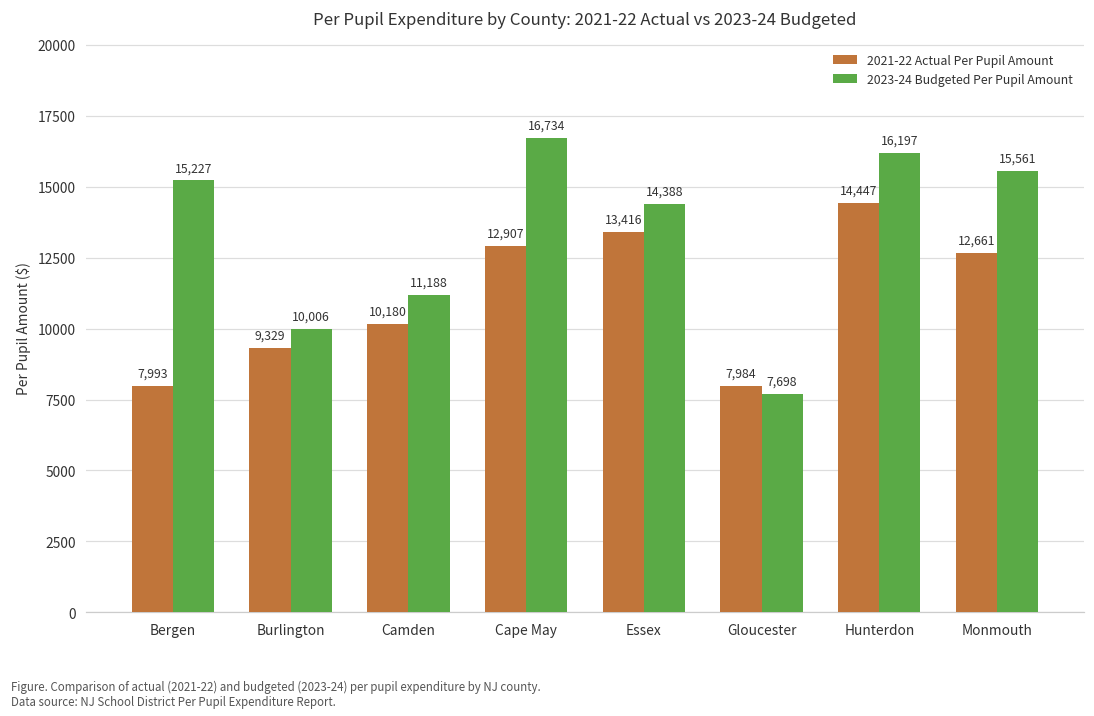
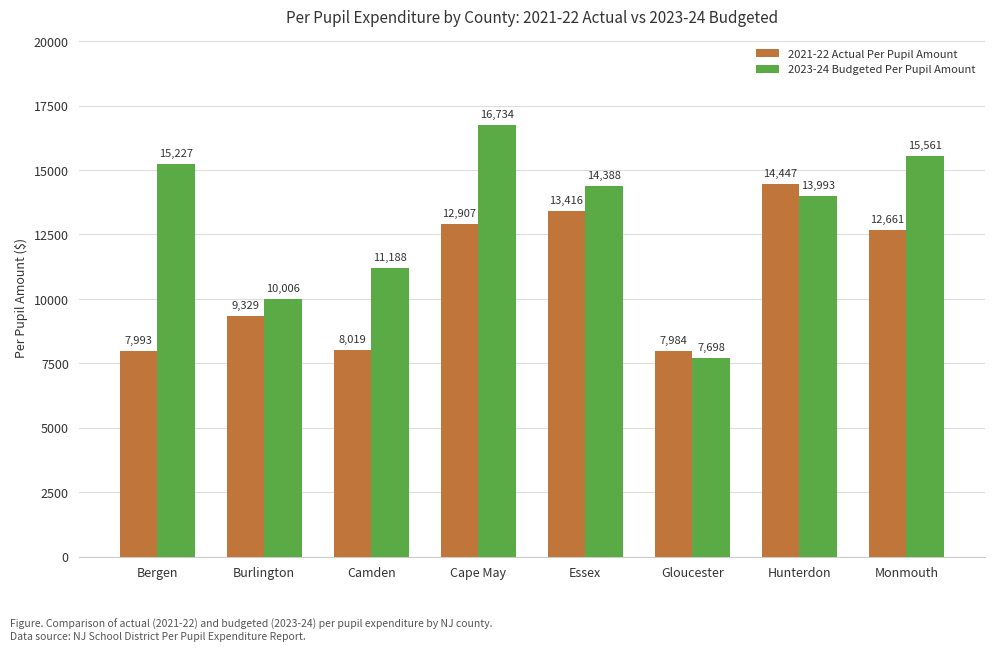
2021-22 Actual Per Pupil Amount, Camden: 10,180 -> 8,019
2023-24 Budgeted Per Pupil Amount, Hunterdon: 16,197 -> 13,993
